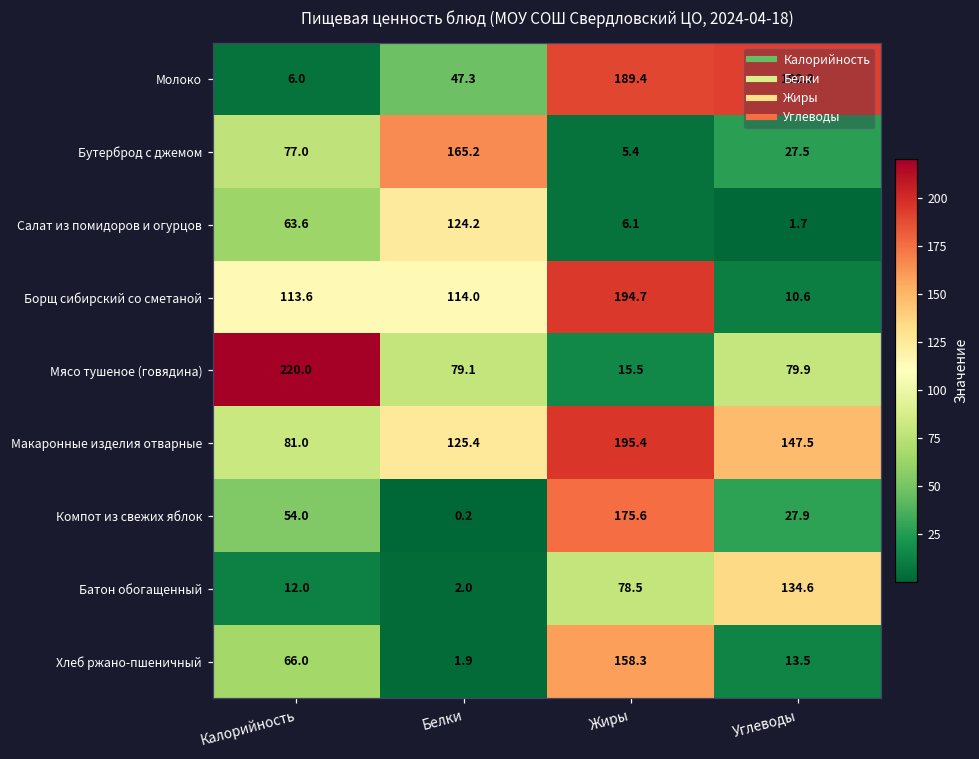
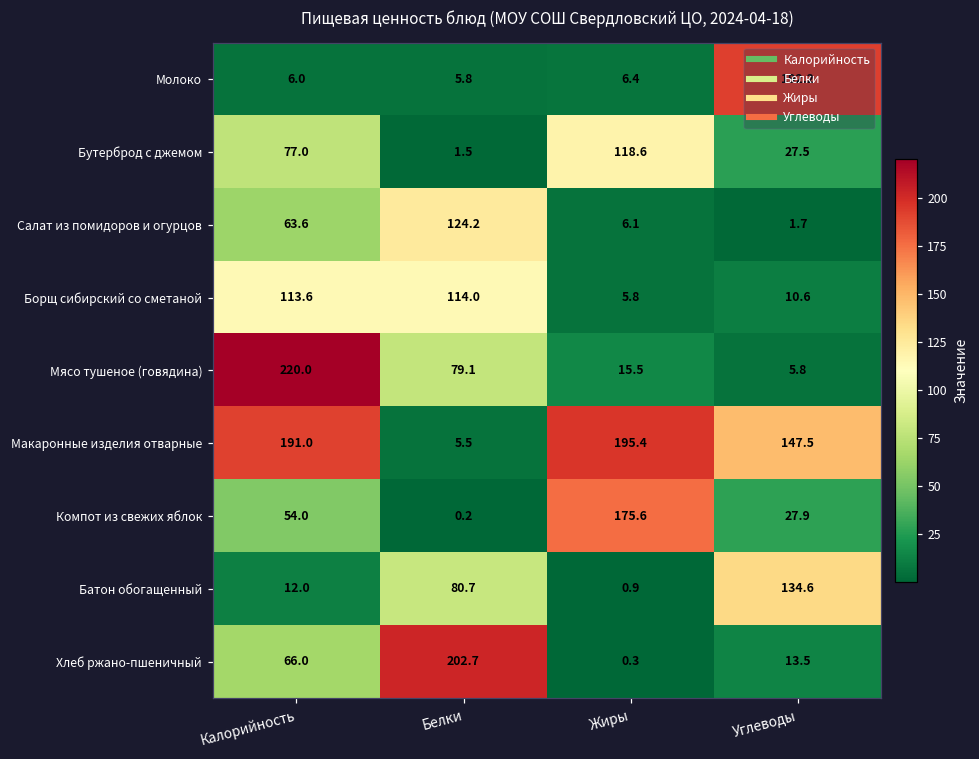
Молоко, Белки: 47.3 -> 5.8
Молоко, Жиры: 189.4 -> 6.4
Бутерброд с джемом, Белки: 165.2 -> 1.5
Бутерброд с джемом, Жиры: 5.4 -> 118.6
Борщ сибирский со сметаной, Жиры: 194.7 -> 5.8
Мясо тушеное (говядина), Углеводы: 79.9 -> 5.8
Макаронные изделия отварные, Калорийность: 81.0 -> 191.0
Макаронные изделия отварные, Белки: 125.4 -> 5.5
Батон обогащенный, Белки: 2.0 -> 80.7
Батон обогащенный, Жиры: 78.5 -> 0.9
Хлеб ржано-пшеничный, Белки: 1.9 -> 202.7
Хлеб ржано-пшеничный, Жиры: 158.3 -> 0.3
